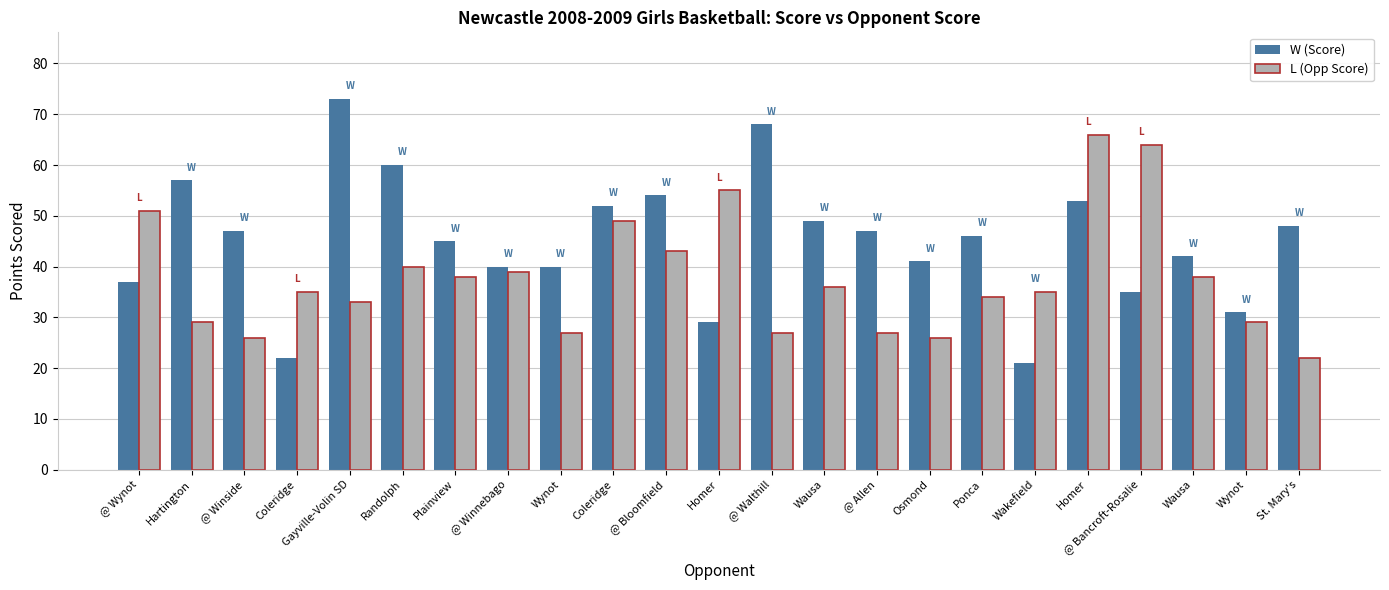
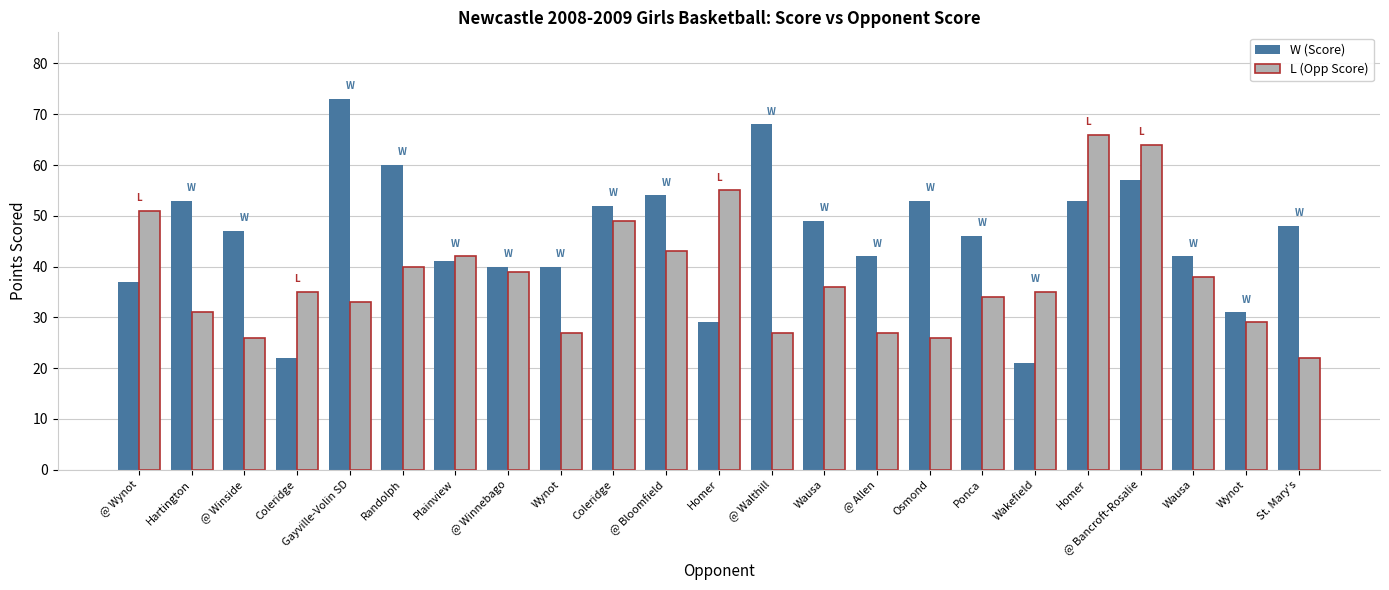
W (Score), Hartington: 57 -> 53
L (Opp Score), Hartington: 29 -> 31
W (Score), Plainview: 45 -> 41
L (Opp Score), Plainview: 38 -> 42
W (Score), @ Allen: 47 -> 42
W (Score), Osmond: 41 -> 53
W (Score), @ Bancroft-Rosalie: 35 -> 57
